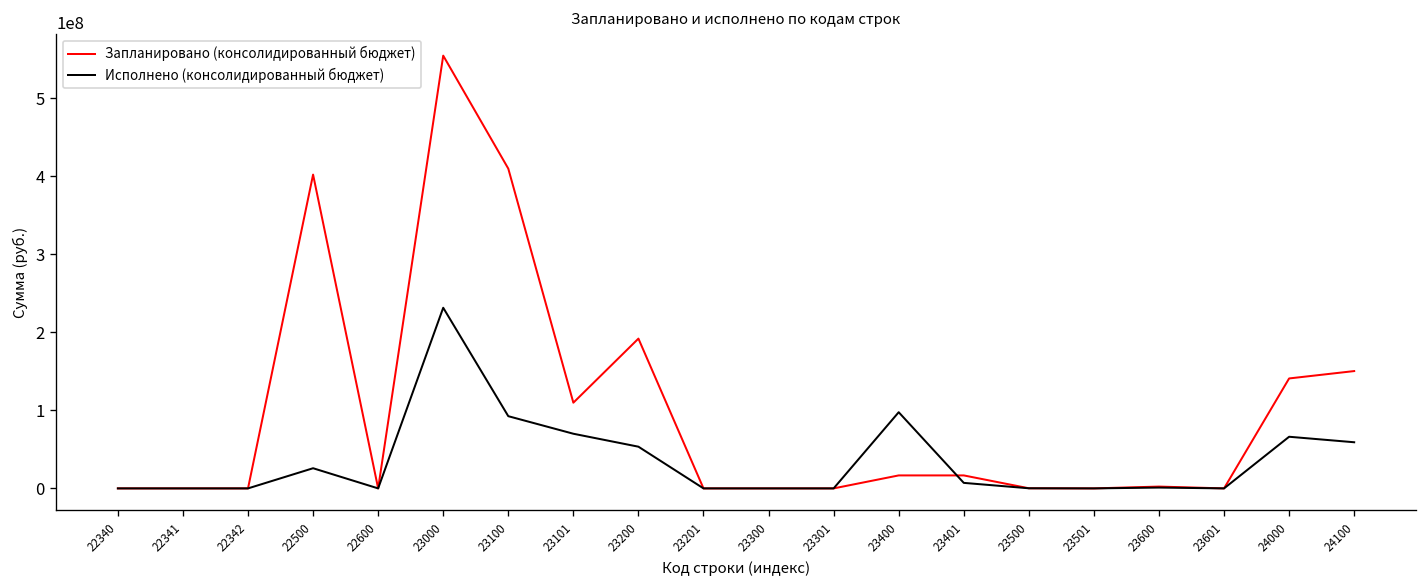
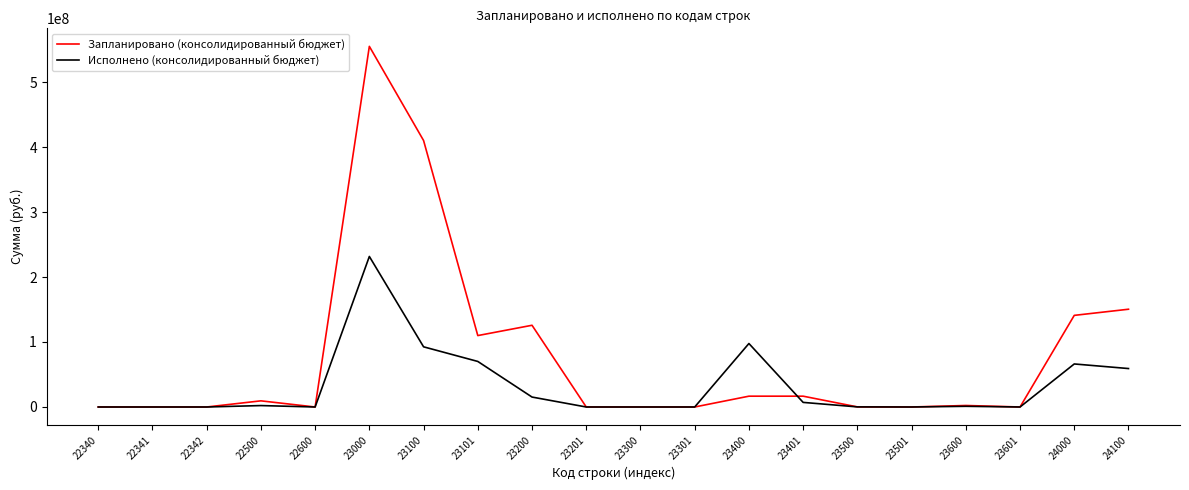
Запланировано (консолидированный бюджет), 22500: 400000000 -> 10000000
Исполнено (консолидированный бюджет), 22500: 30000000 -> 0
Запланировано (консолидированный бюджет), 23200: 190000000 -> 130000000
Исполнено (консолидированный бюджет), 23200: 50000000 -> 20000000
